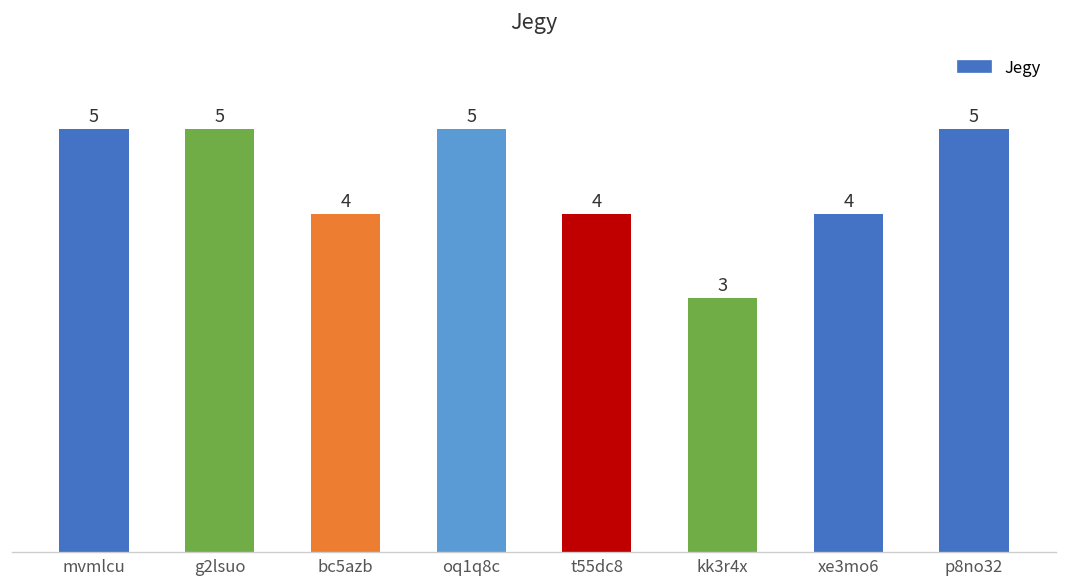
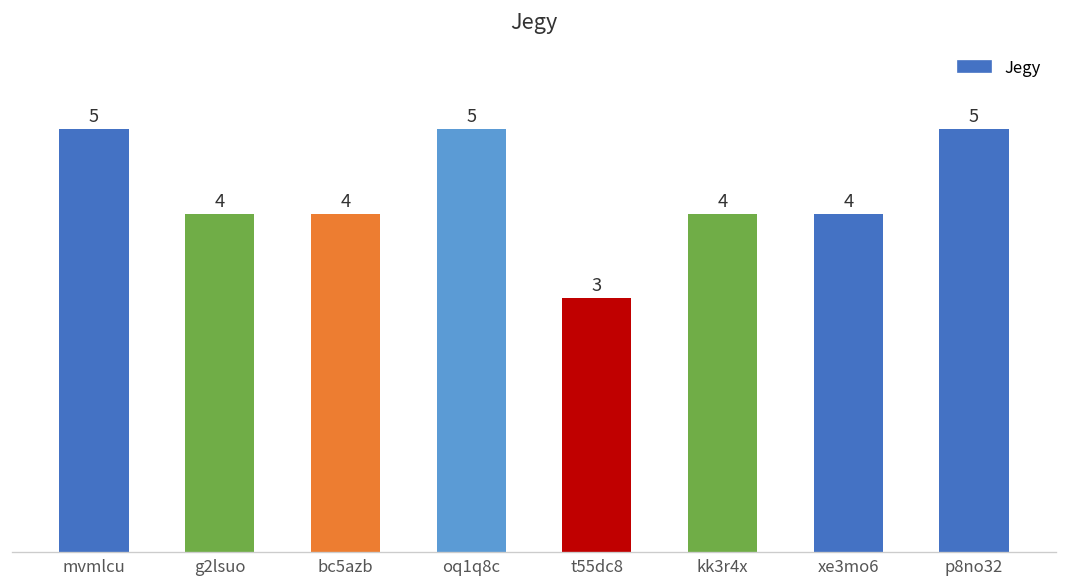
g2lsuo: 5 -> 4
t55dc8: 4 -> 3
kk3r4x: 3 -> 4
